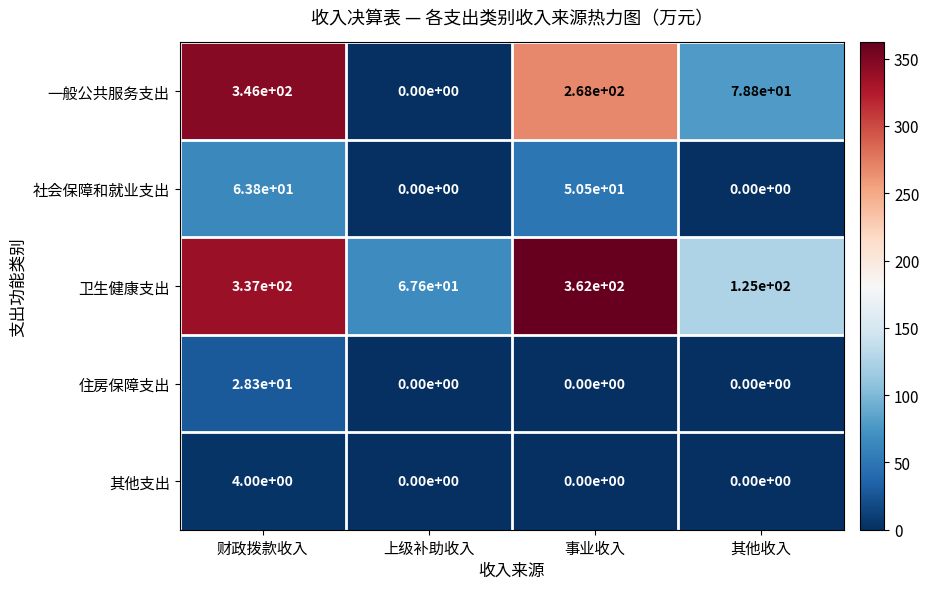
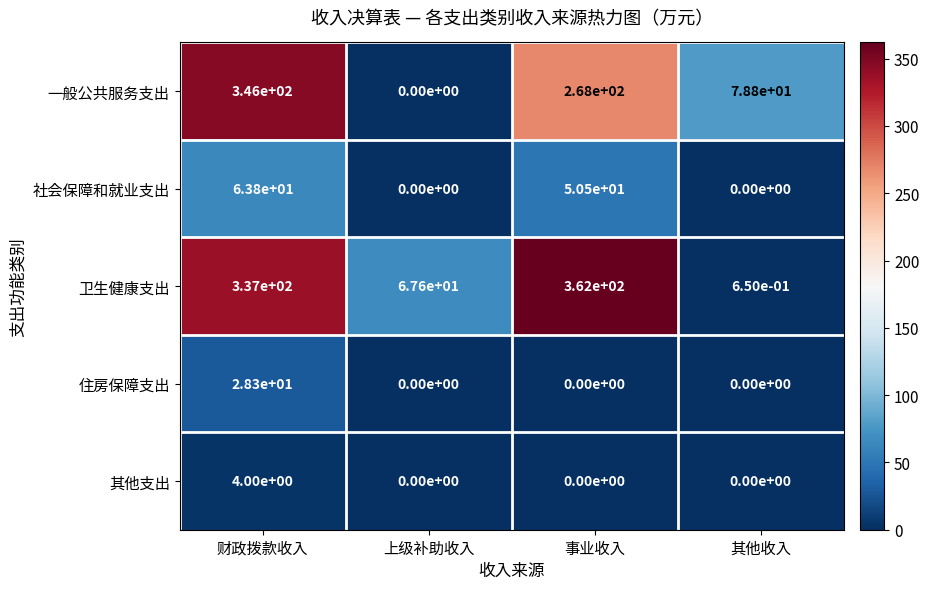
卫生健康支出, 其他收入: 1.25e+02 -> 6.50e-01
